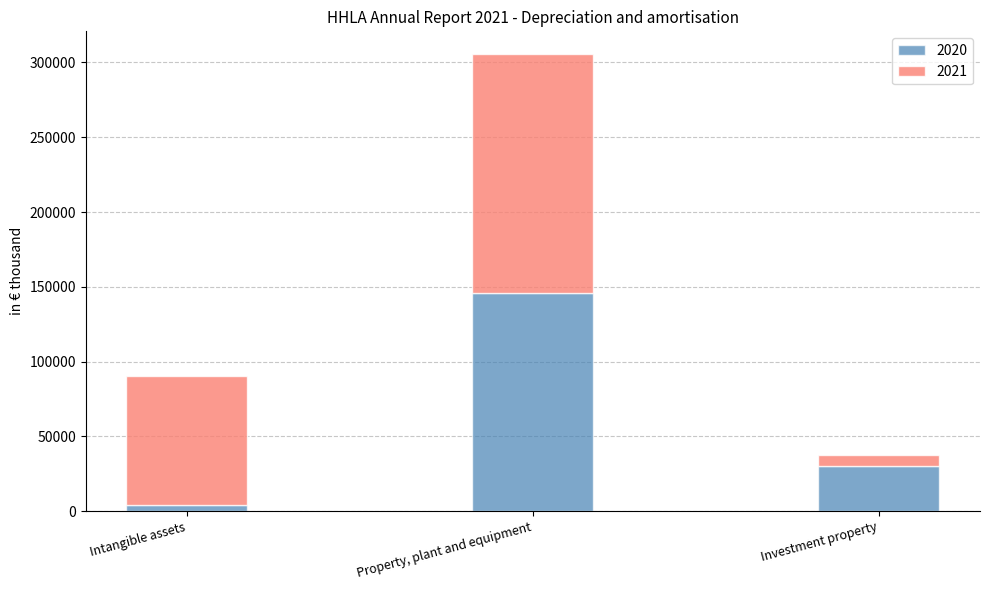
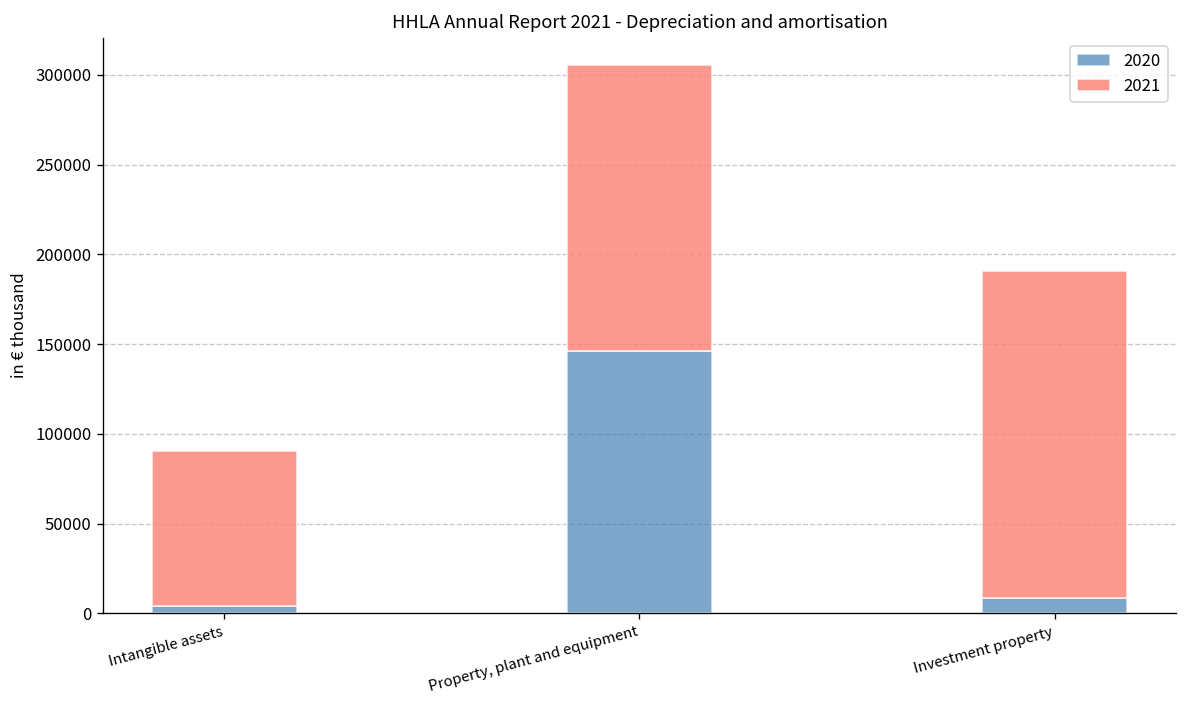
2020, Investment property: 30000 -> 9000
2021, Investment property: 7000 -> 182000
